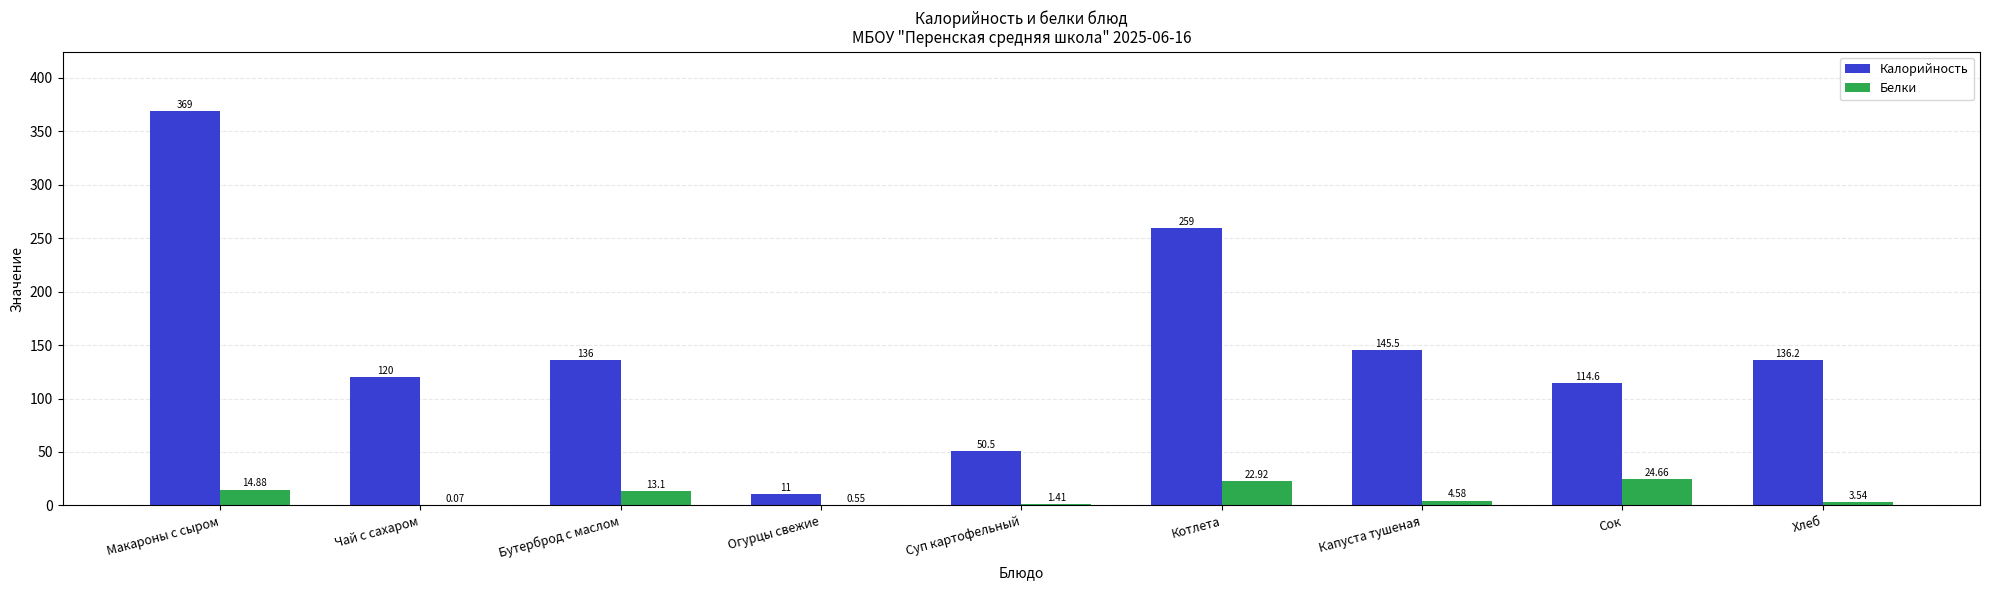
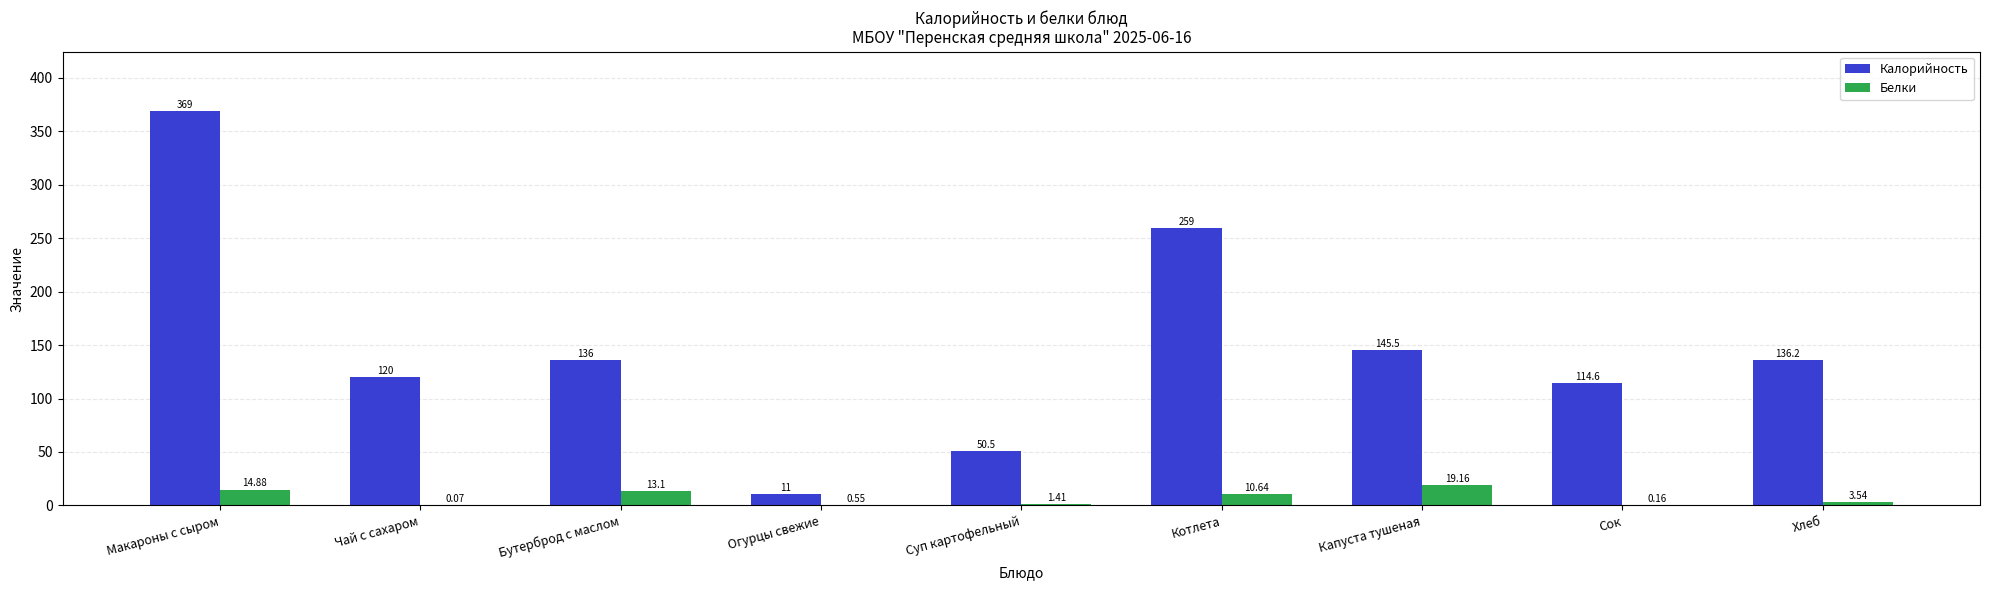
Белки, Котлета: 22.92 -> 10.64
Белки, Капуста тушеная: 4.58 -> 19.16
Белки, Сок: 24.66 -> 0.16
